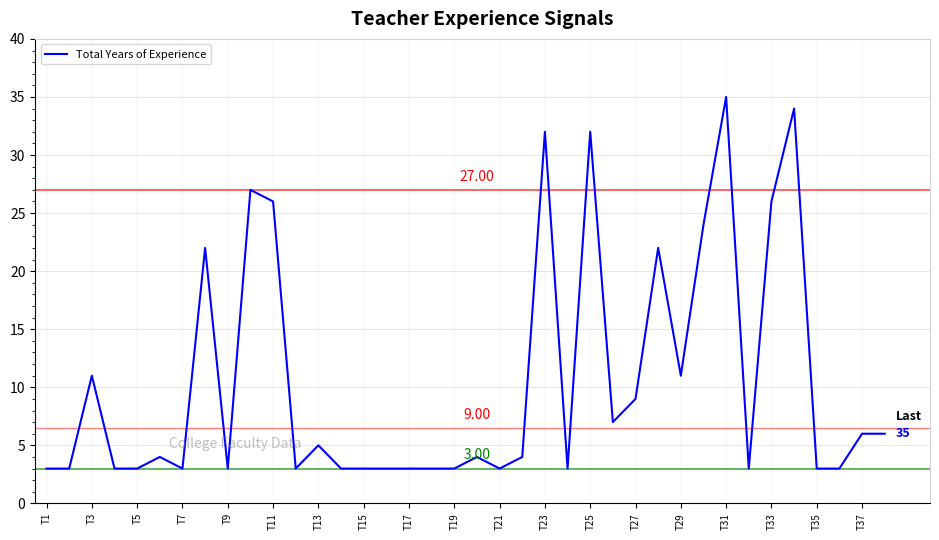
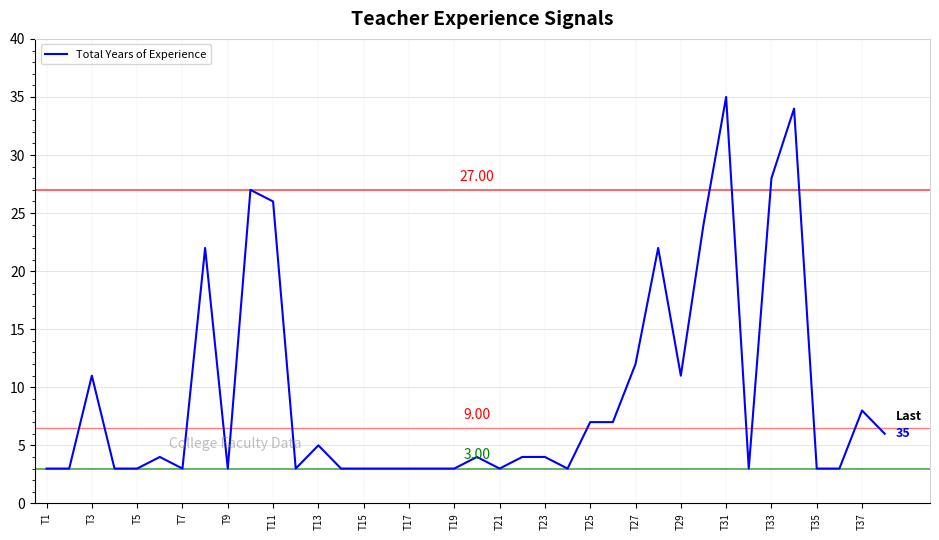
T23: 32 -> 4
T25: 32 -> 7
T27: 9 -> 12
T33: 26 -> 28
T37: 6 -> 8
